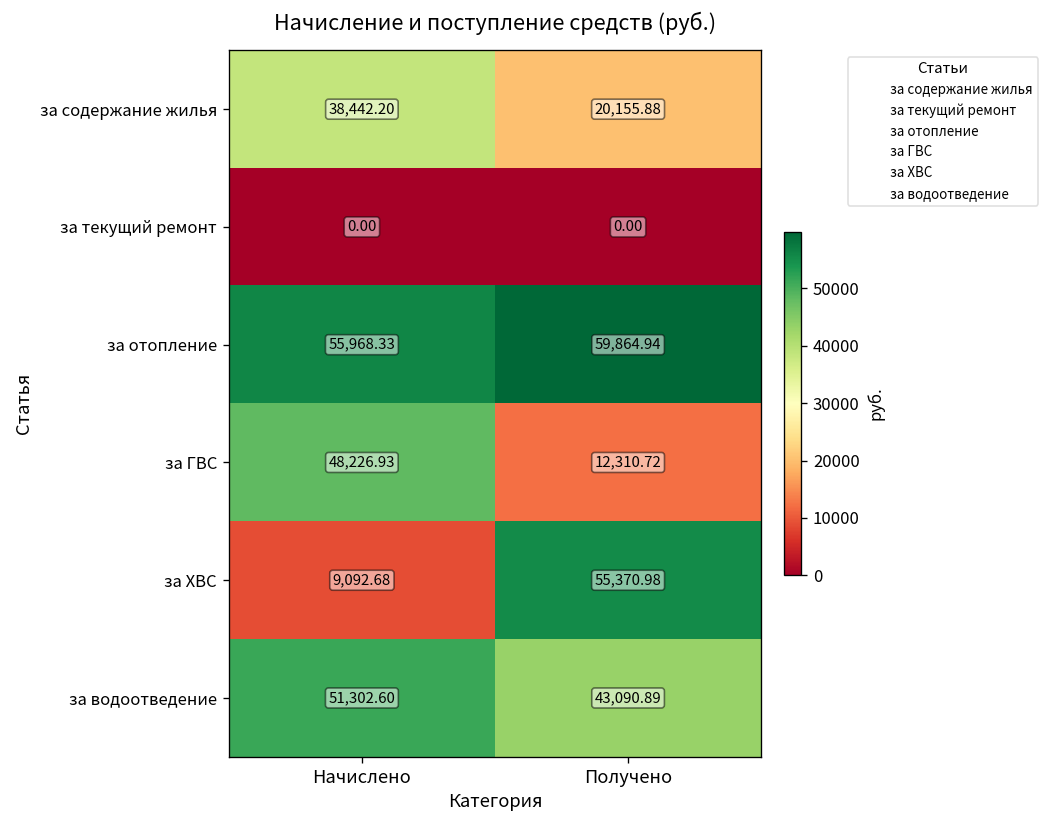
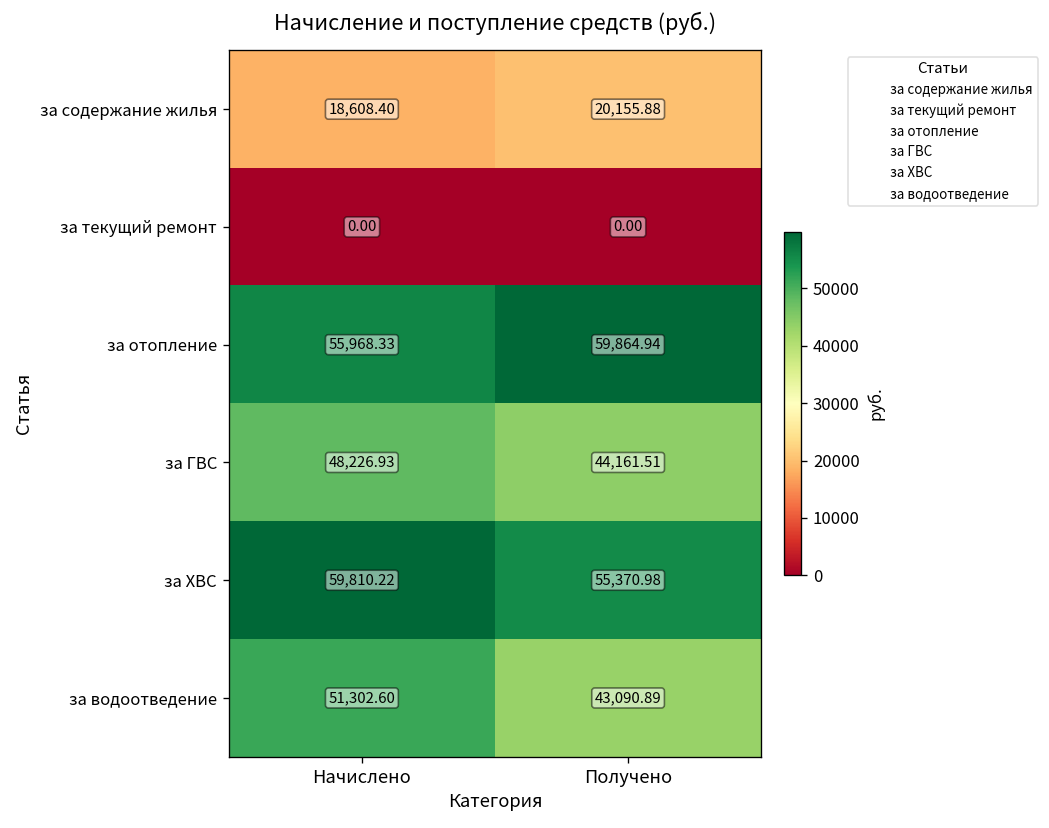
за содержание жилья, Начислено: 38,442.20 -> 18,608.40
за ГВС, Получено: 12,310.72 -> 44,161.51
за ХВС, Начислено: 9,092.68 -> 59,810.22
